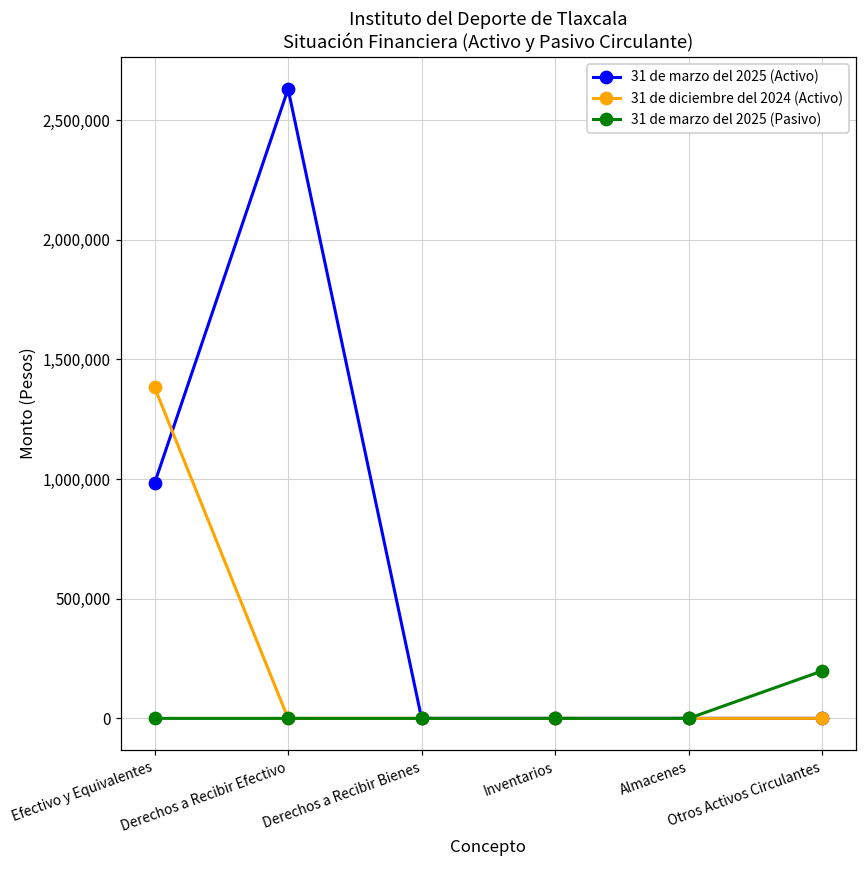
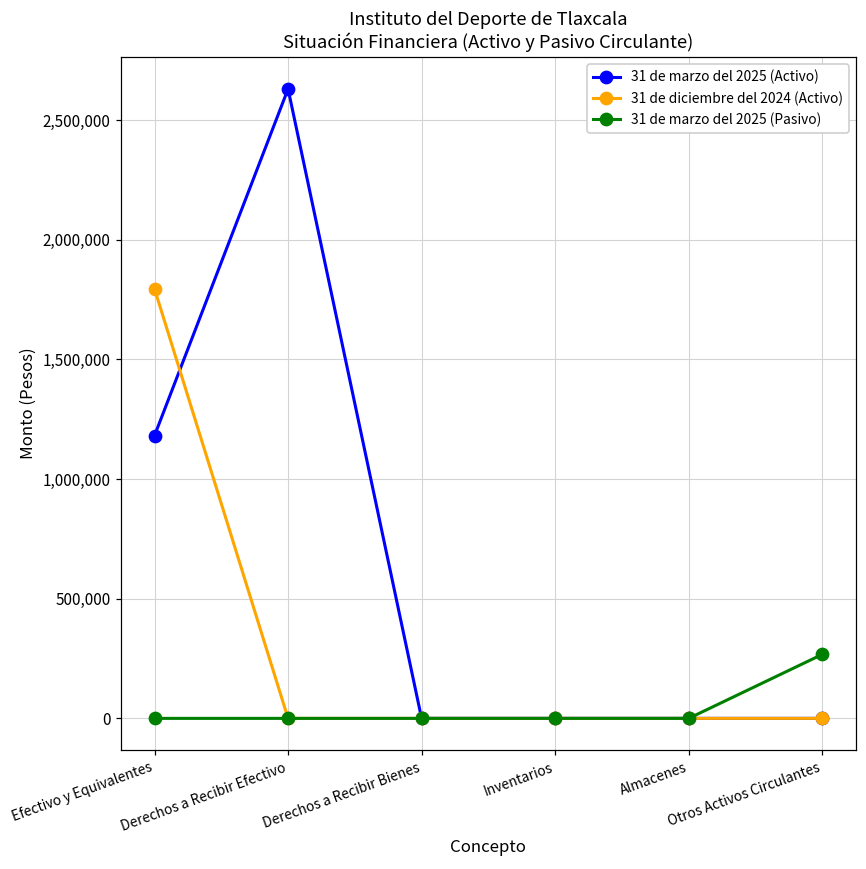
31 de marzo del 2025 (Activo), Efectivo y Equivalentes: 980,000 -> 1,180,000
31 de diciembre del 2024 (Activo), Efectivo y Equivalentes: 1,380,000 -> 1,790,000
31 de marzo del 2025 (Pasivo), Otros Activos Circulantes: 200,000 -> 270,000
